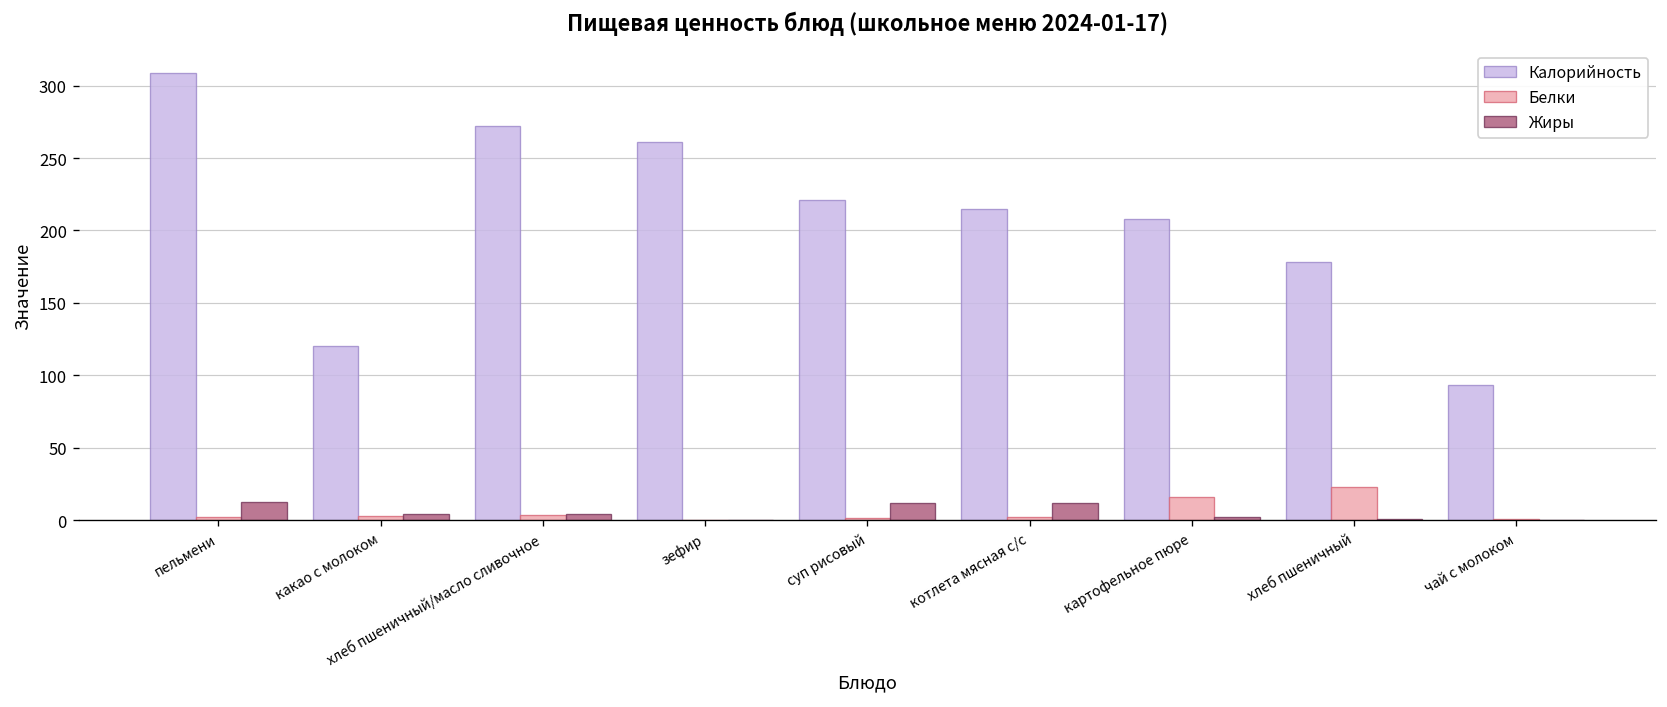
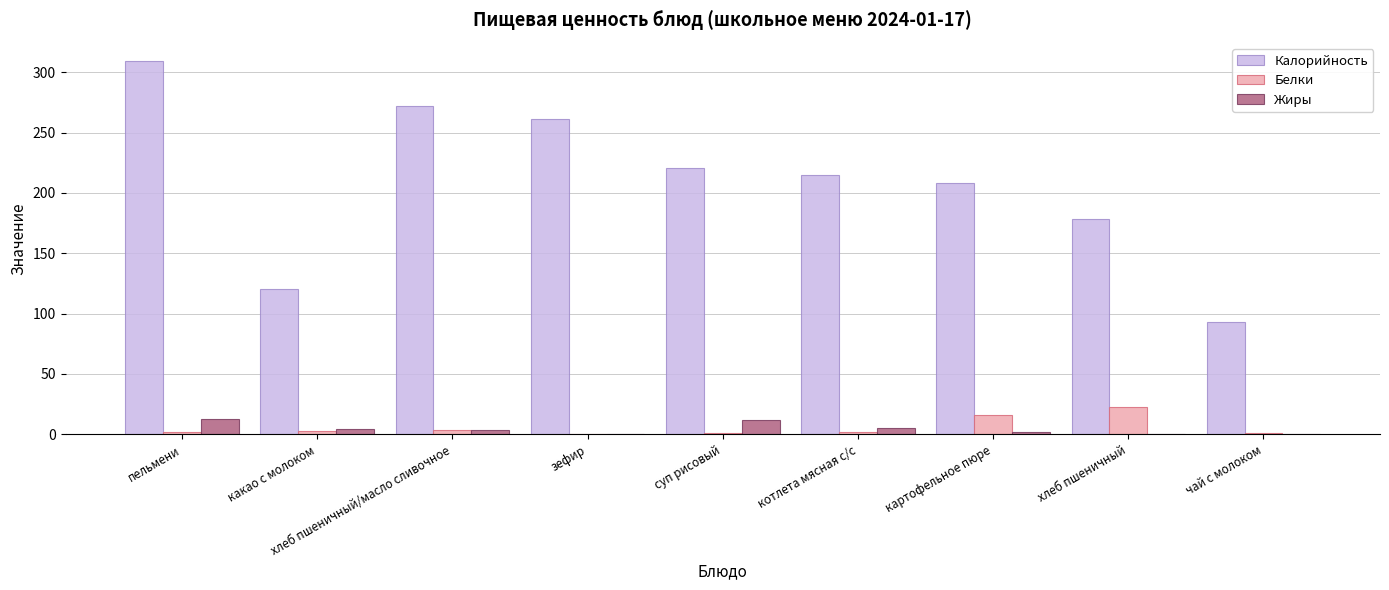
Жиры, котлета мясная с/с: 12 -> 5
